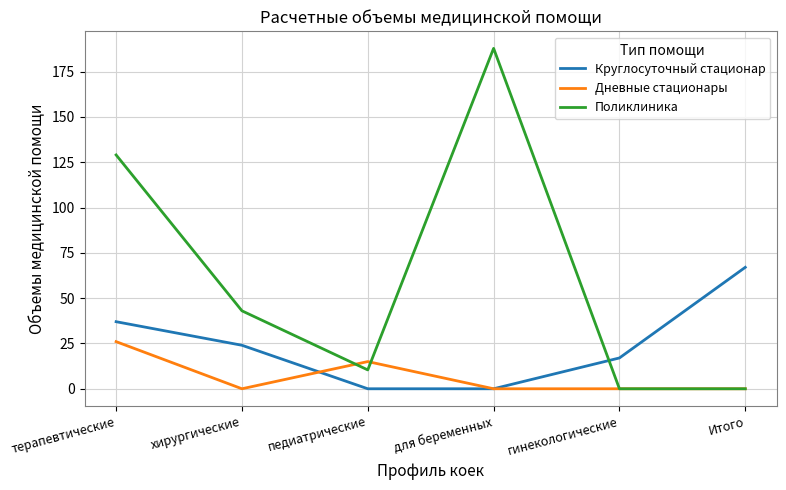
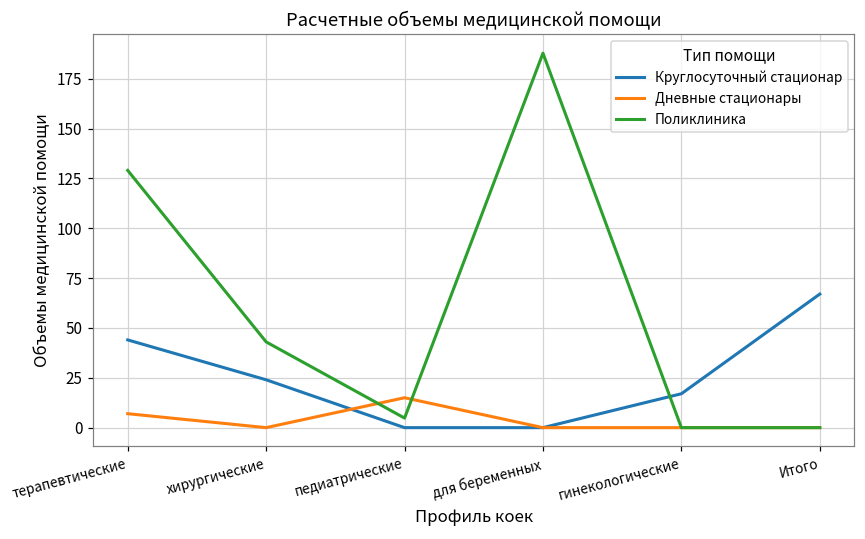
Круглосуточный стационар, терапевтические: 37 -> 44
Дневные стационары, терапевтические: 26 -> 7
Поликлиника, педиатрические: 10 -> 5
